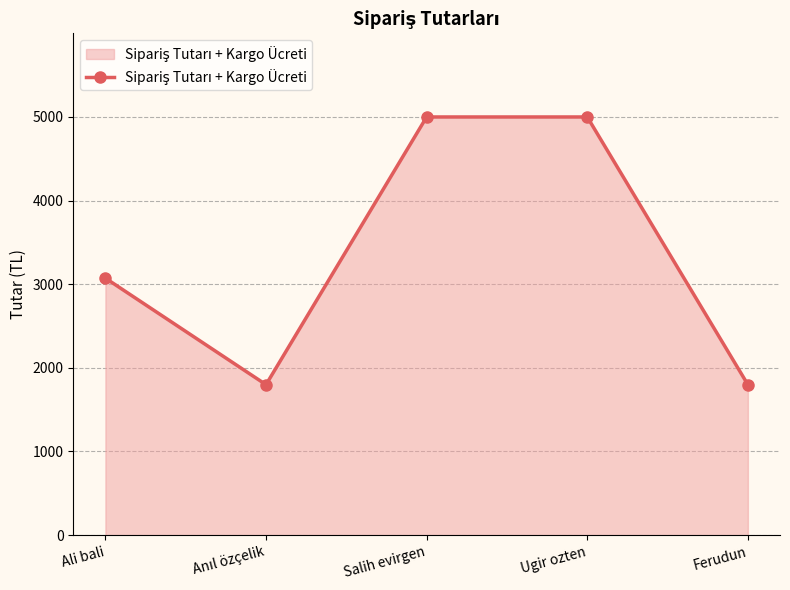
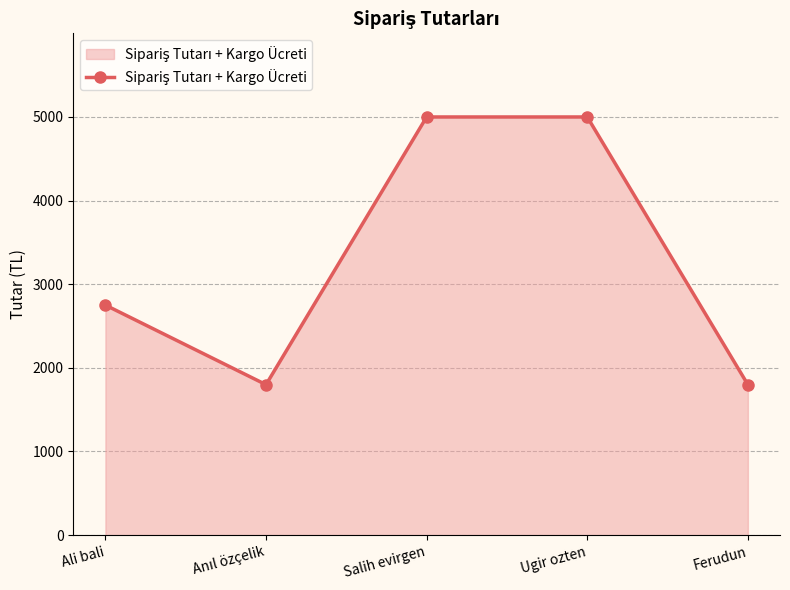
Ali bali: 3100 -> 2800
